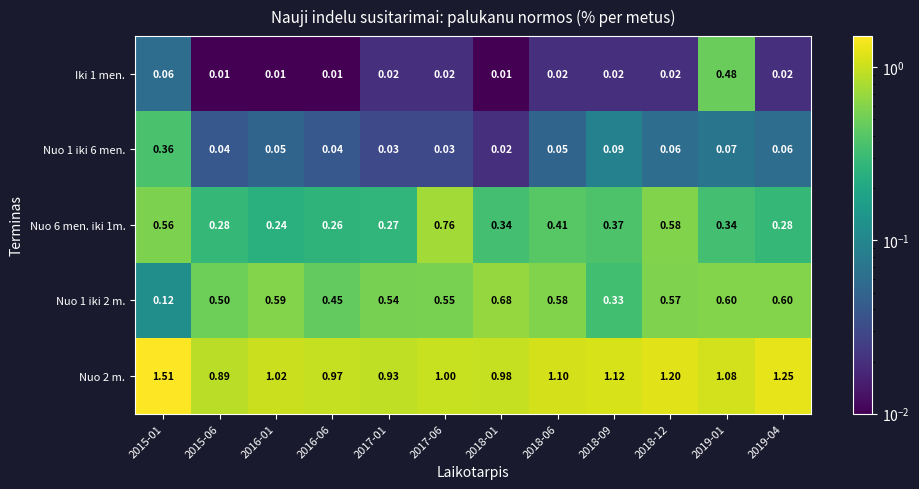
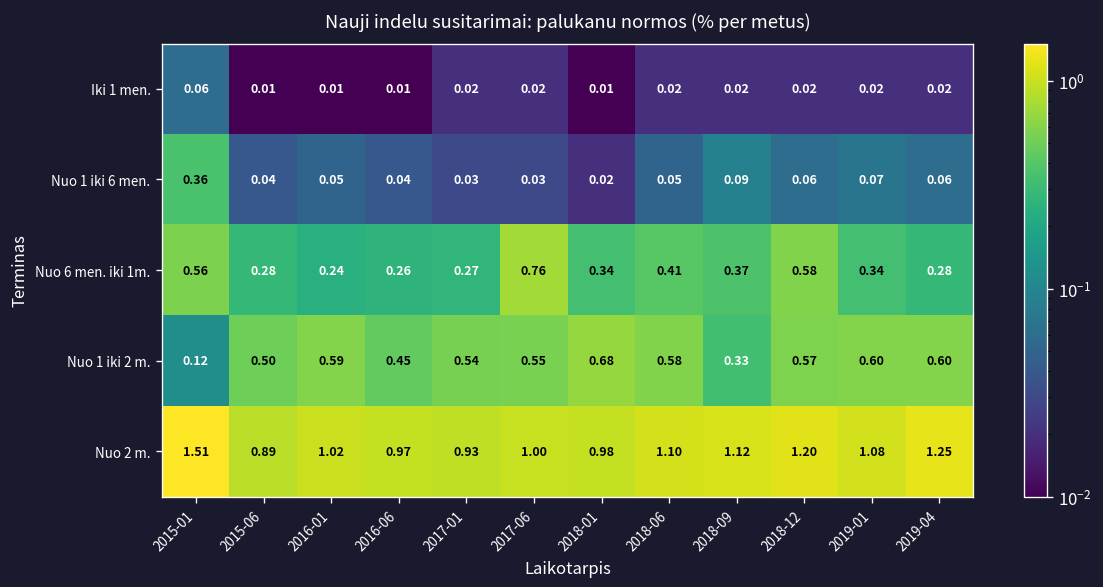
Iki 1 men., 2019-01: 0.48 -> 0.02
